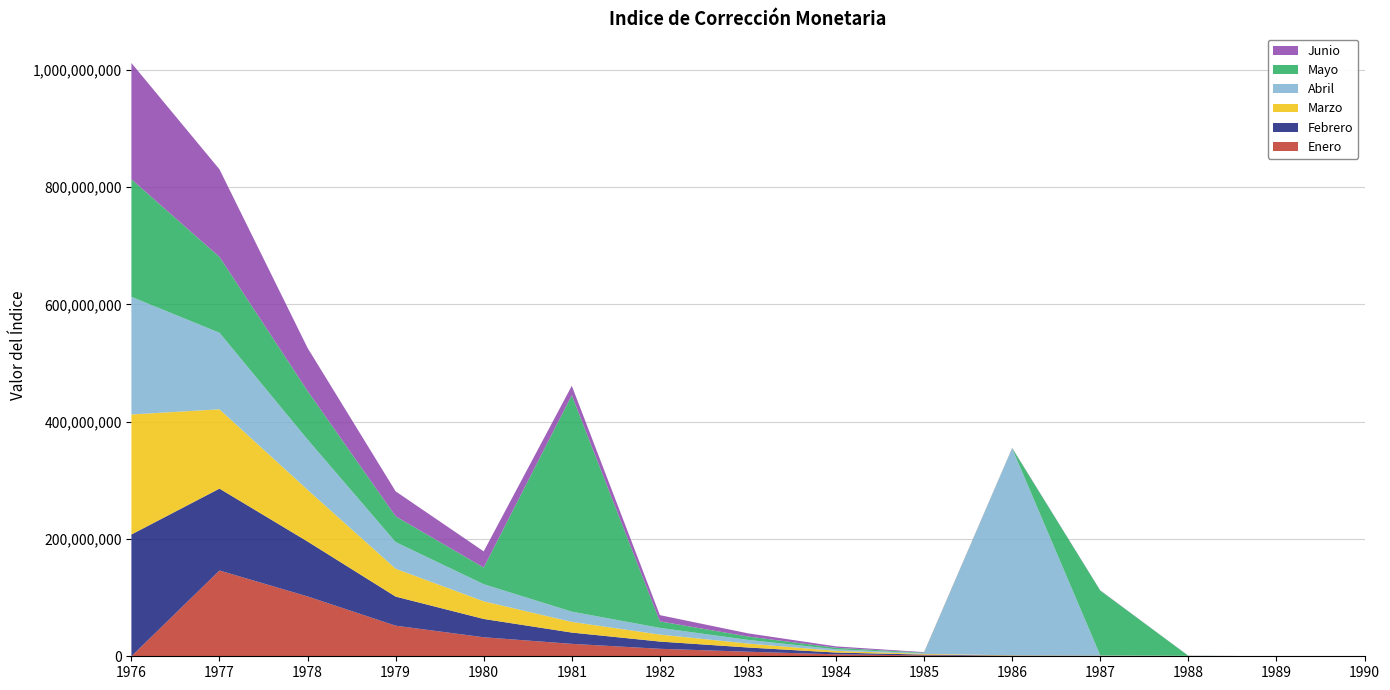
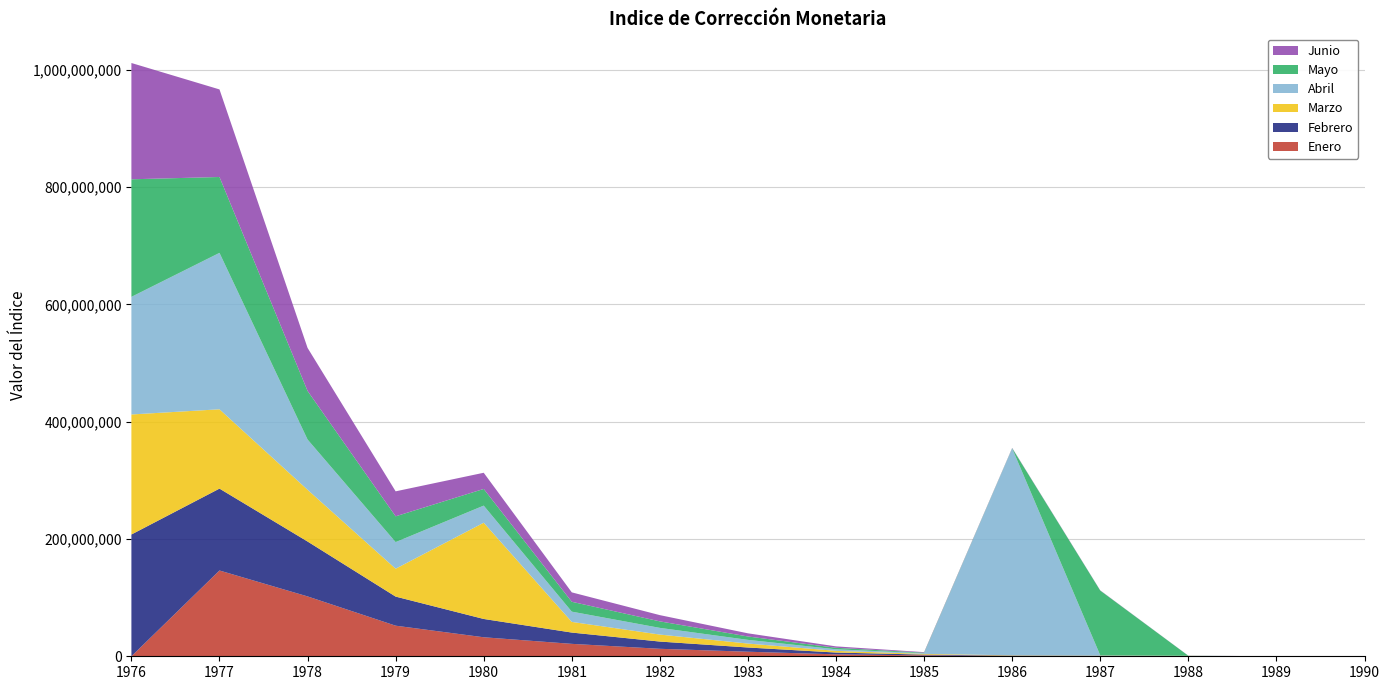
Abril, 1977: 130,000,000 -> 270,000,000
Marzo, 1980: 30,000,000 -> 160,000,000
Mayo, 1981: 370,000,000 -> 20,000,000
